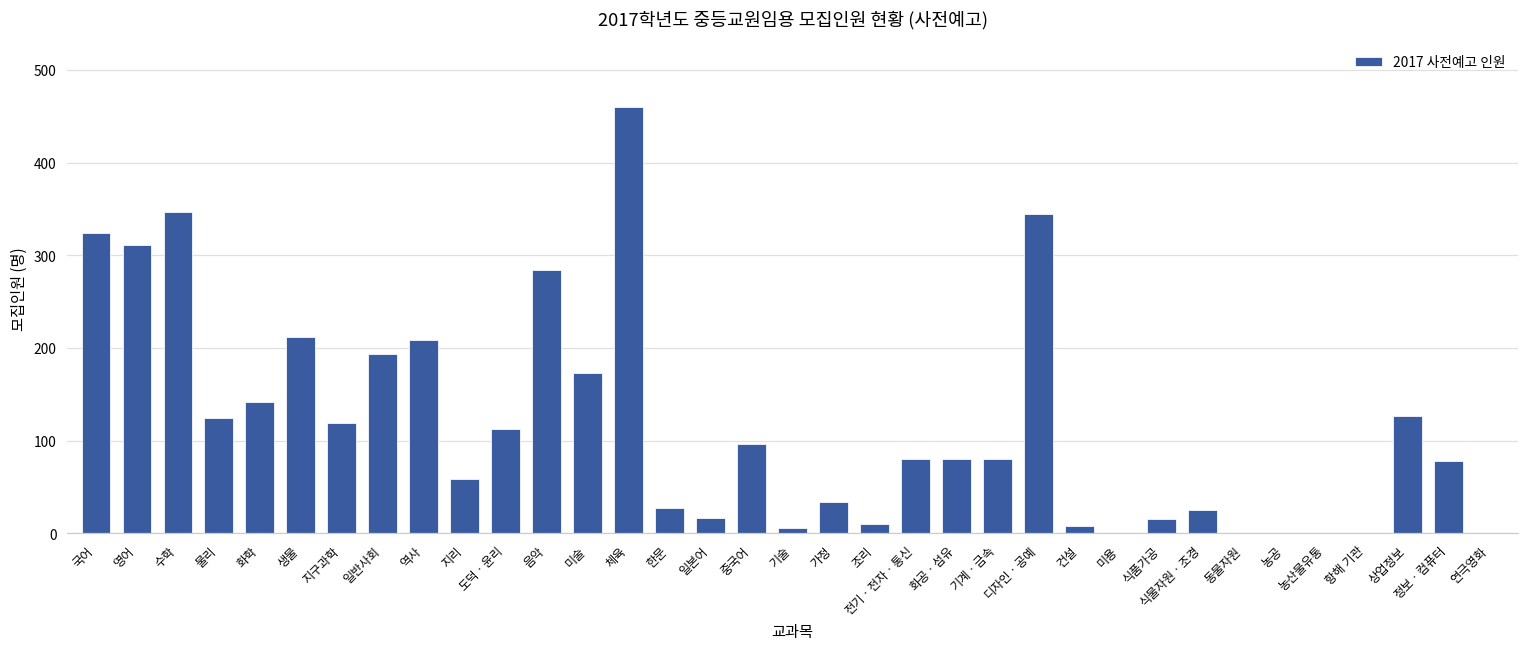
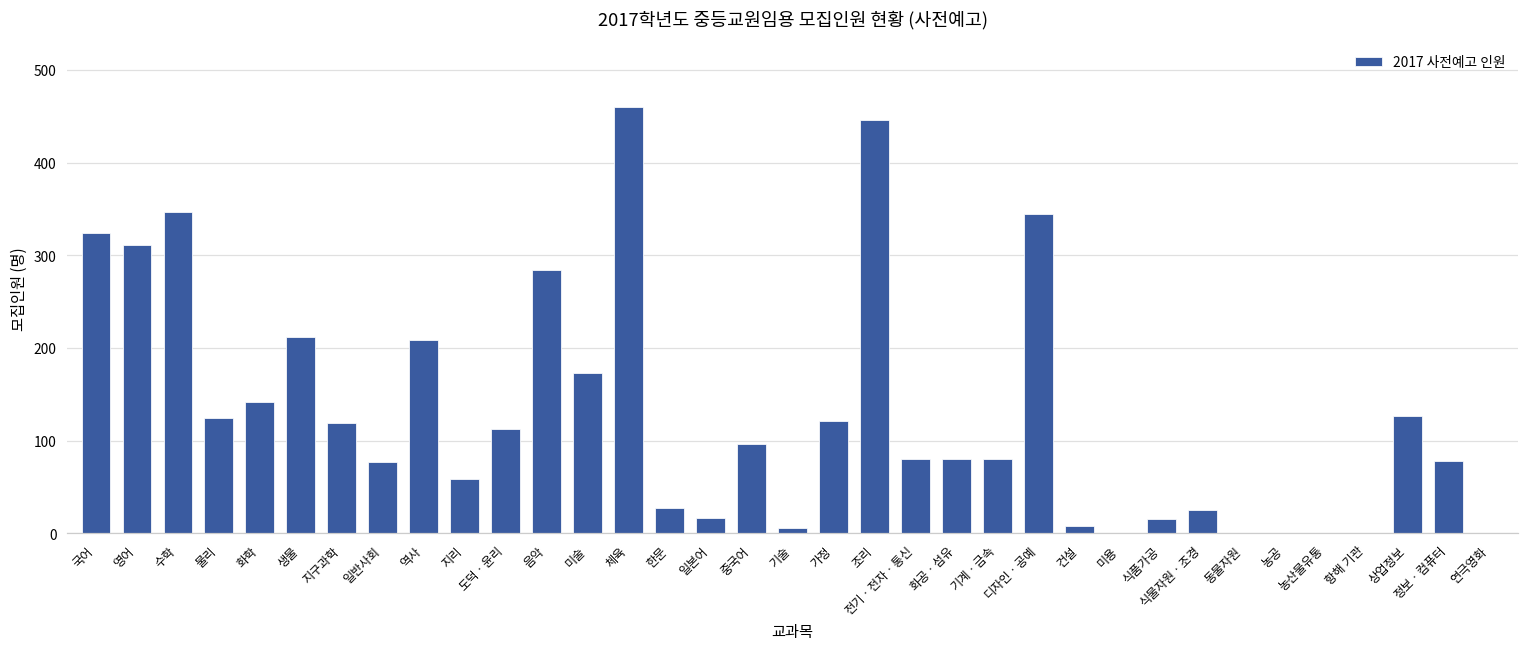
일반사회: 190 -> 80
가정: 30 -> 120
조리: 10 -> 450
